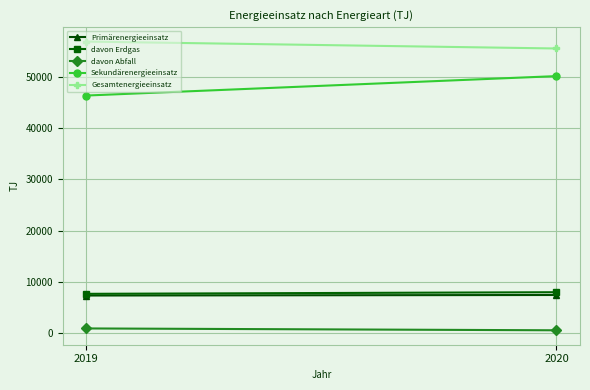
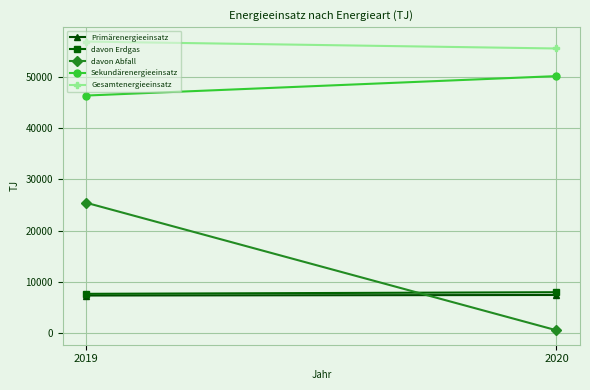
davon Abfall, 2019: 1000 -> 25000
